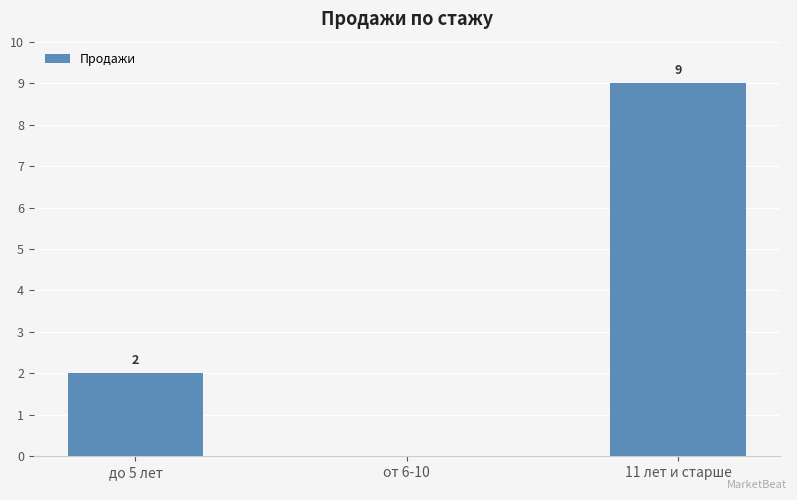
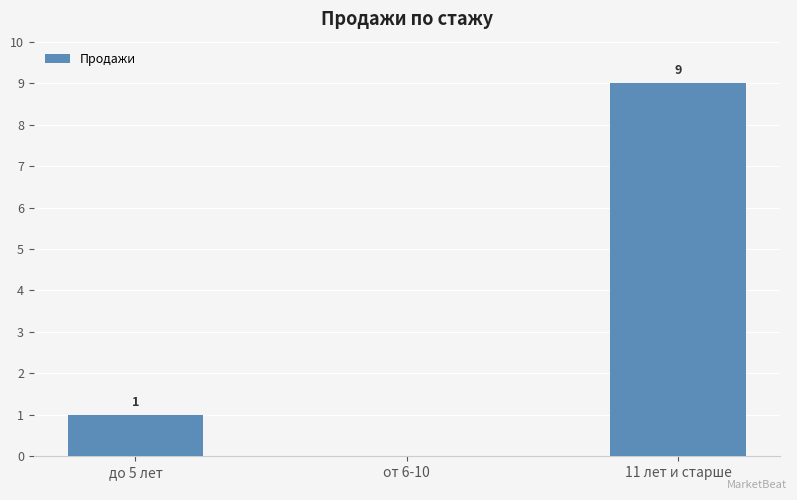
до 5 лет: 2 -> 1
